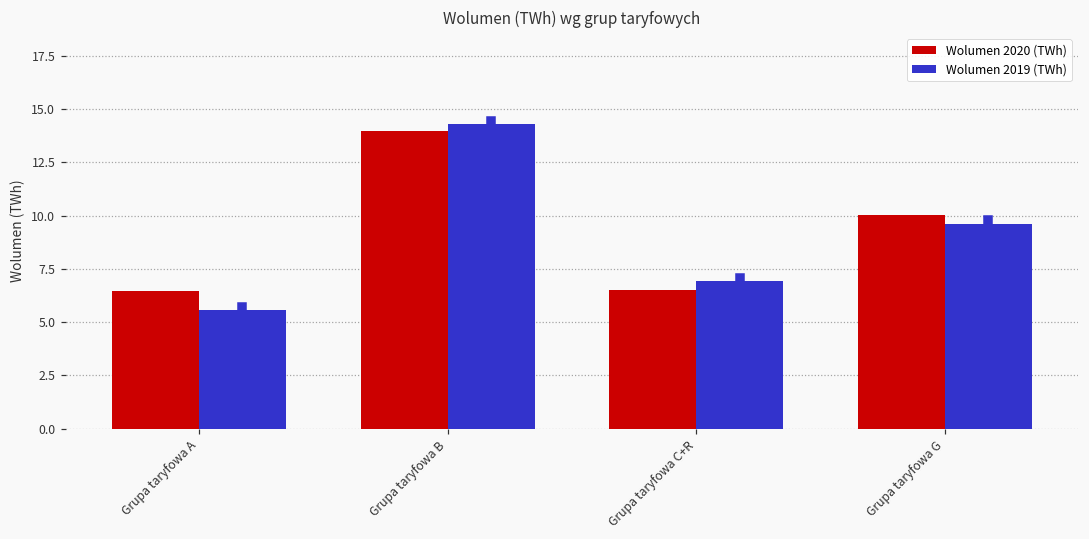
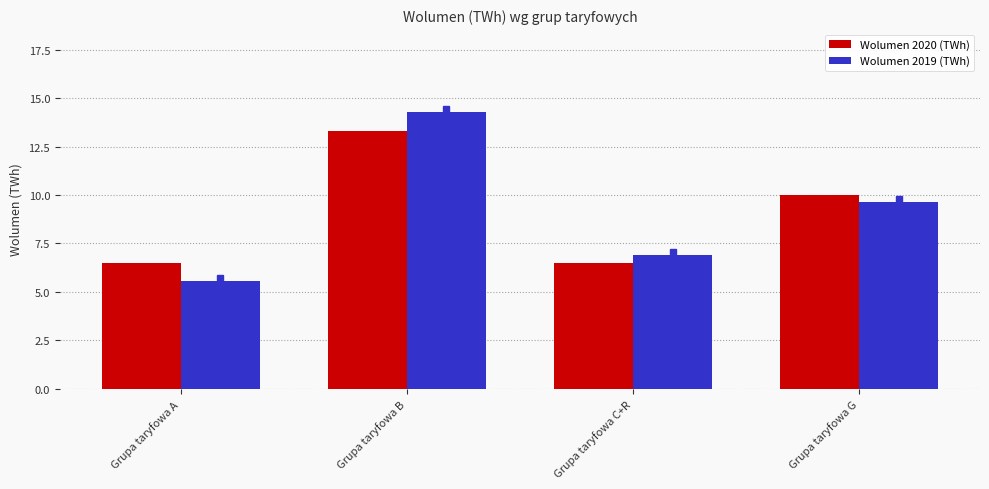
Wolumen 2020 (TWh), Grupa taryfowa B: 14.0 -> 13.3
